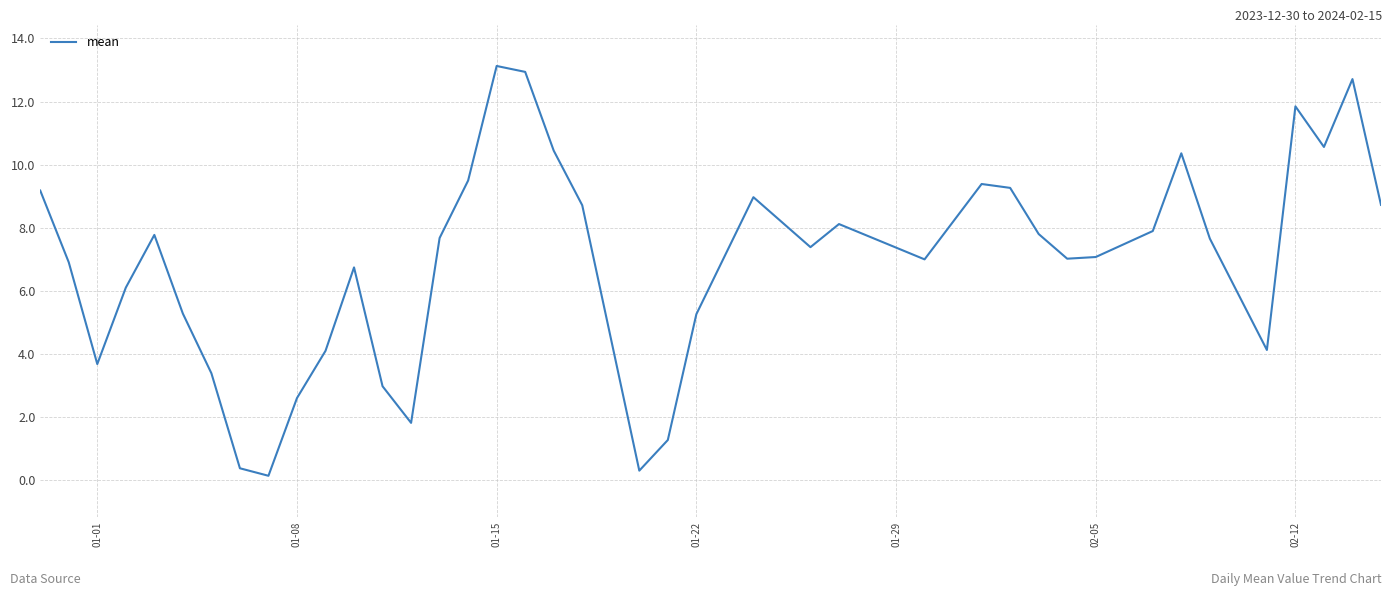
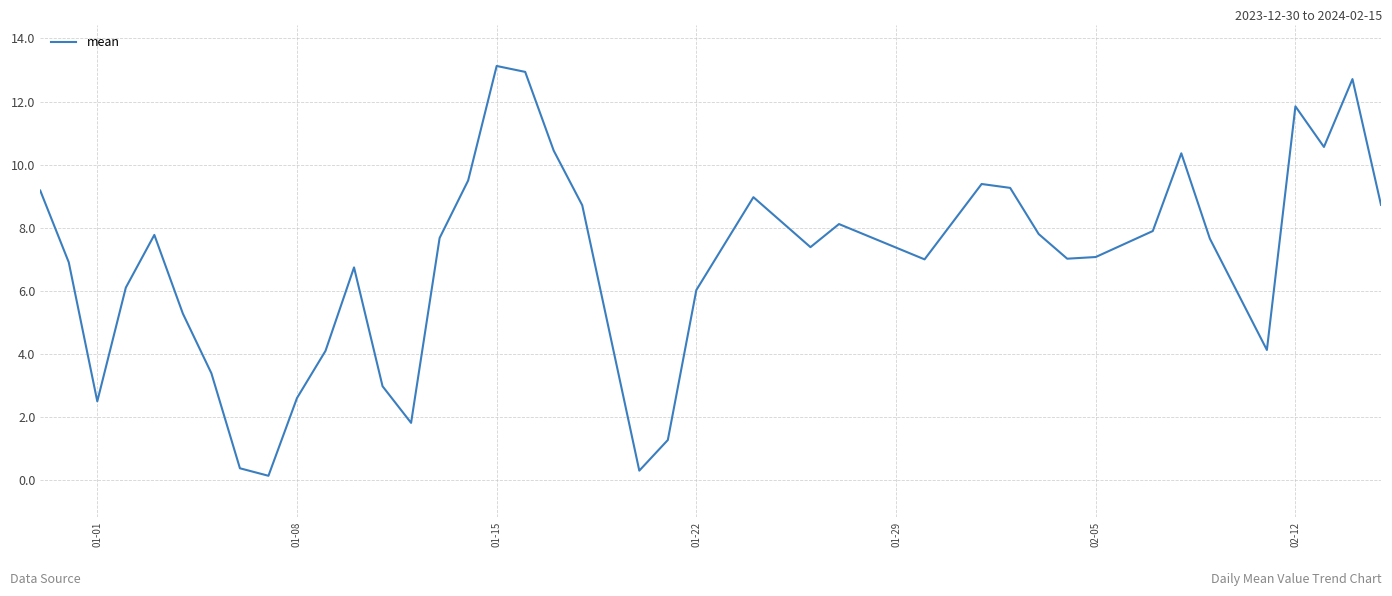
01-01: 3.7 -> 2.5
01-22: 5.3 -> 6.0
